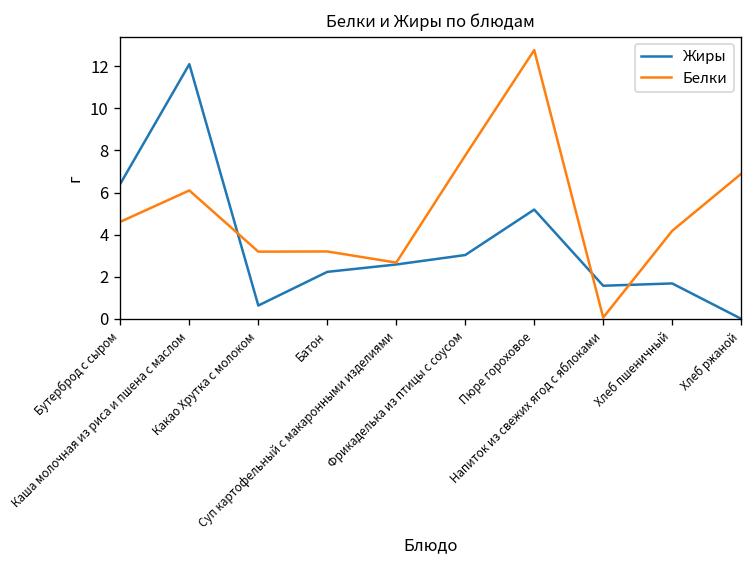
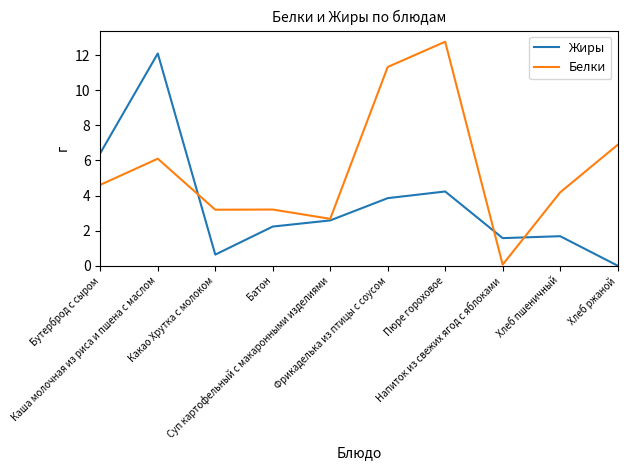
Жиры, Фрикаделька из птицы с соусом: 3.0 -> 3.9
Белки, Фрикаделька из птицы с соусом: 7.8 -> 11.3
Жиры, Пюре гороховое: 5.2 -> 4.2
